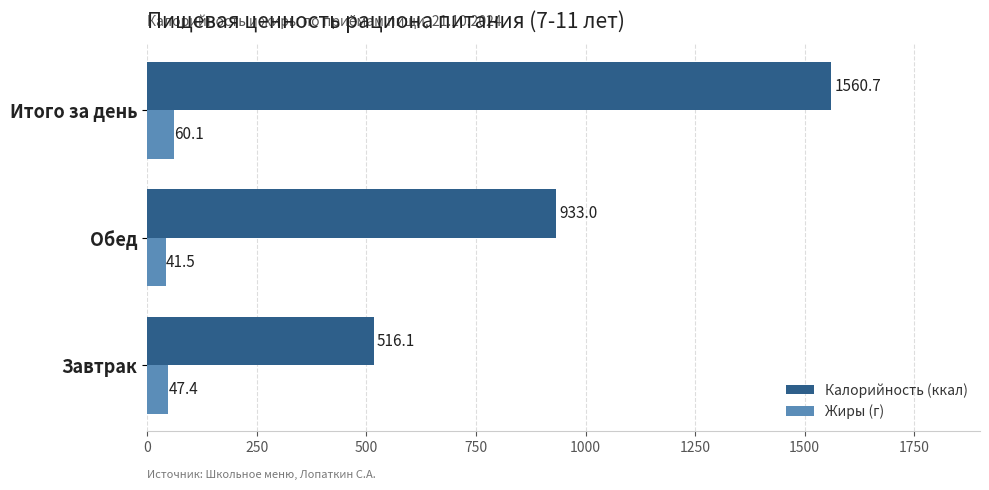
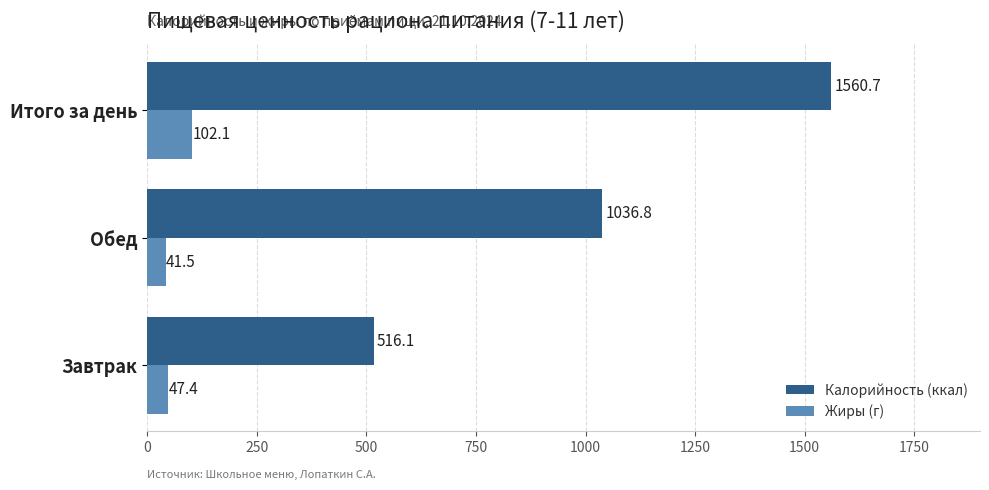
Жиры (г), Итого за день: 60.1 -> 102.1
Калорийность (ккал), Обед: 933.0 -> 1036.8
